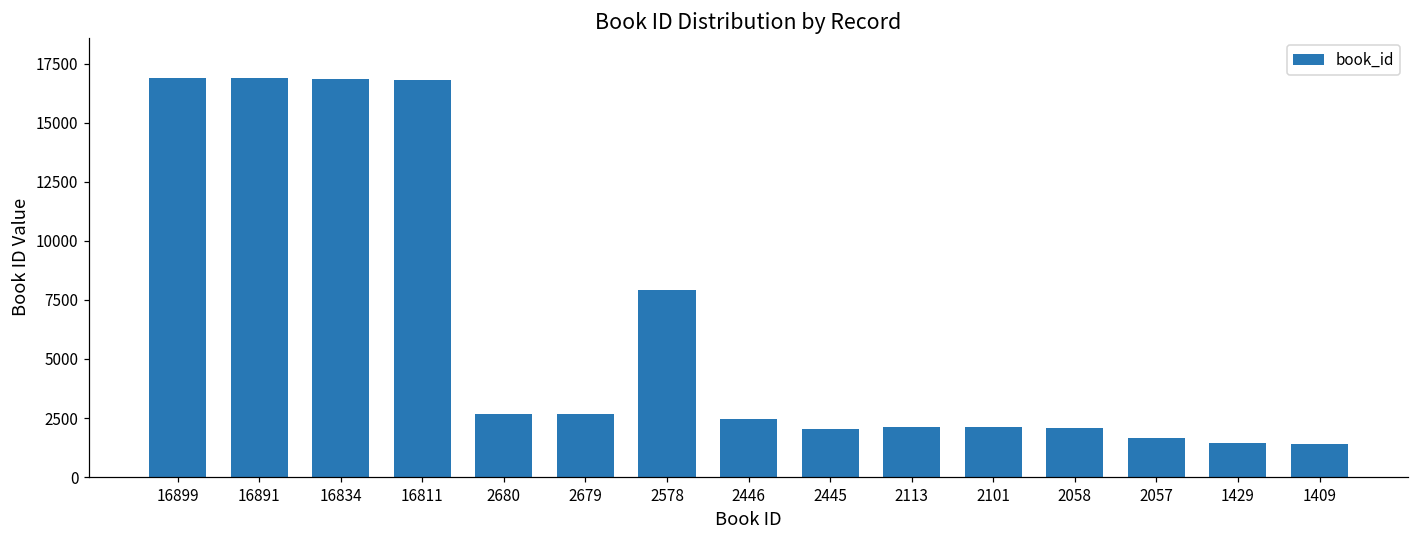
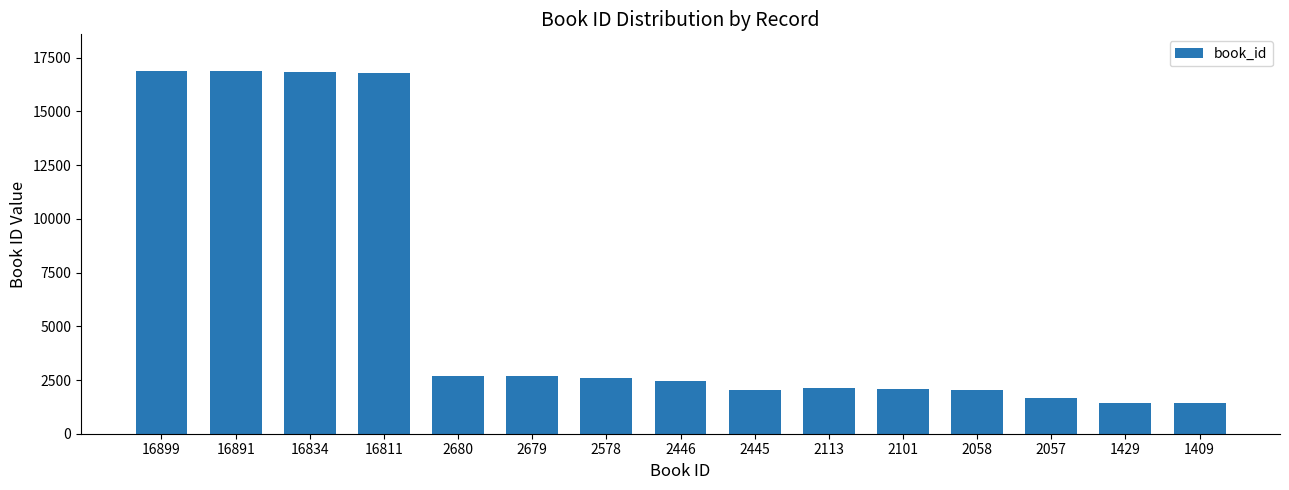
2578: 7900 -> 2600
